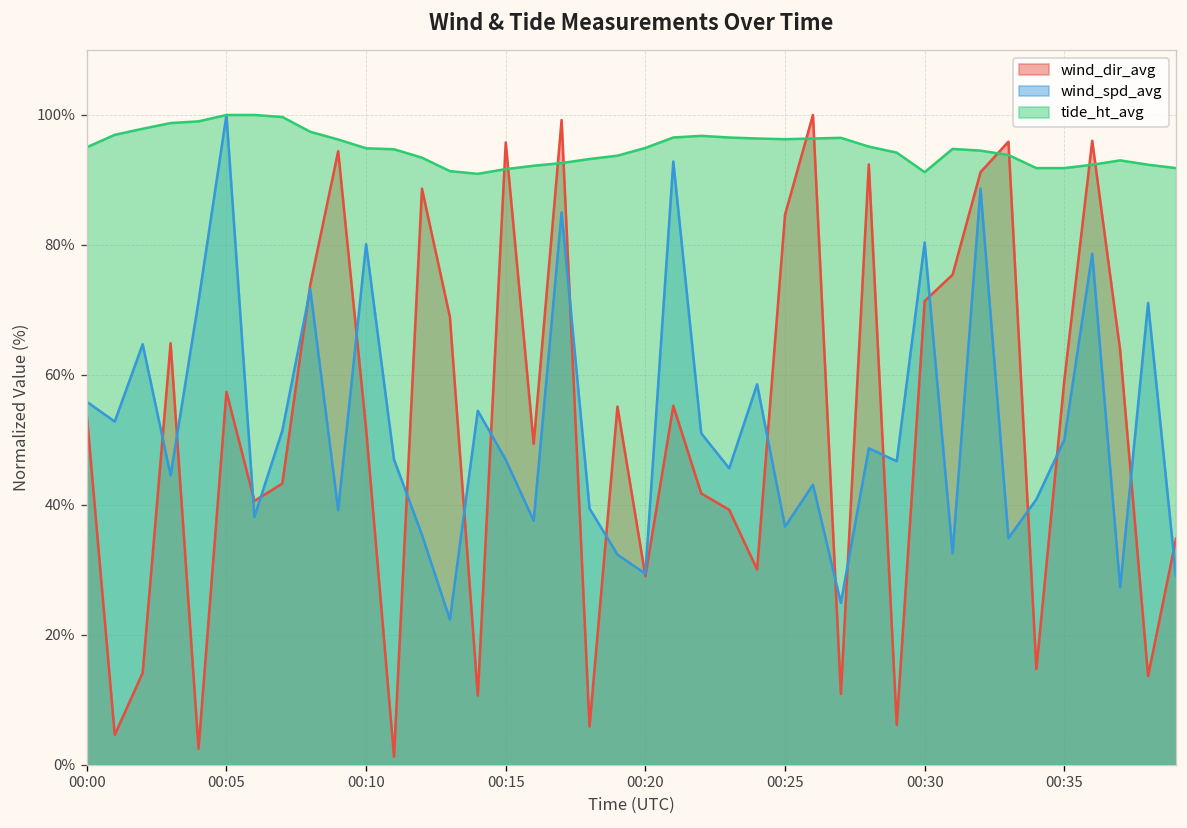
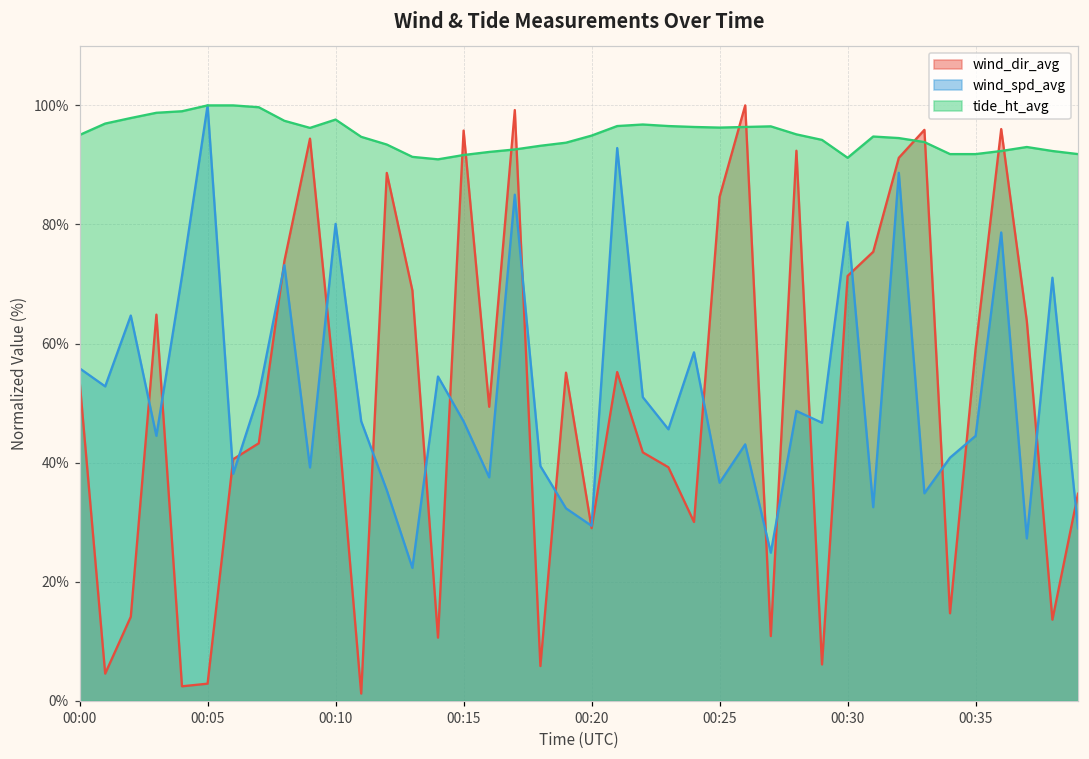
wind_dir_avg, 00:05: 57% -> 3%
tide_ht_avg, 00:10: 95% -> 98%
wind_spd_avg, 00:35: 50% -> 45%
